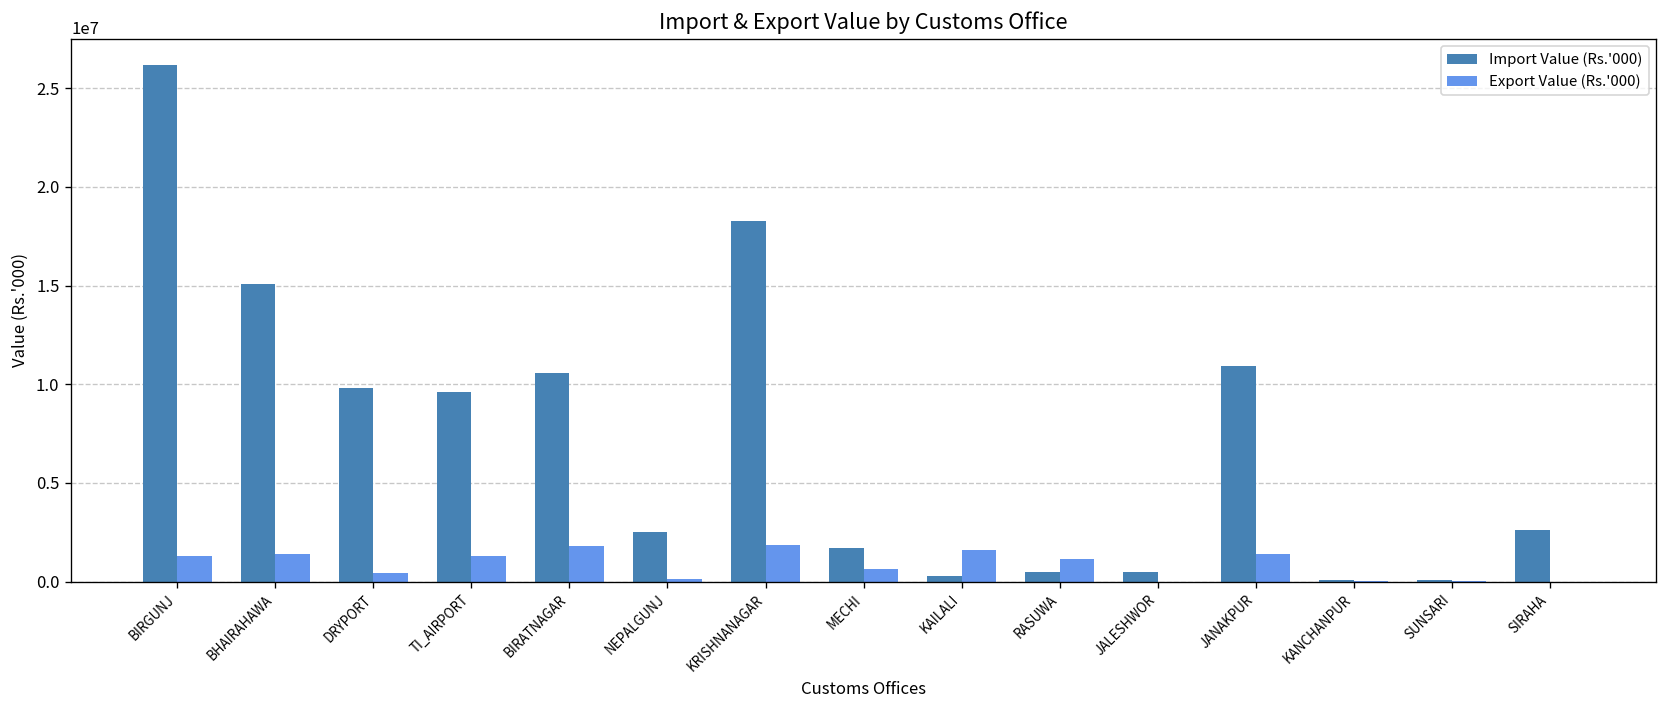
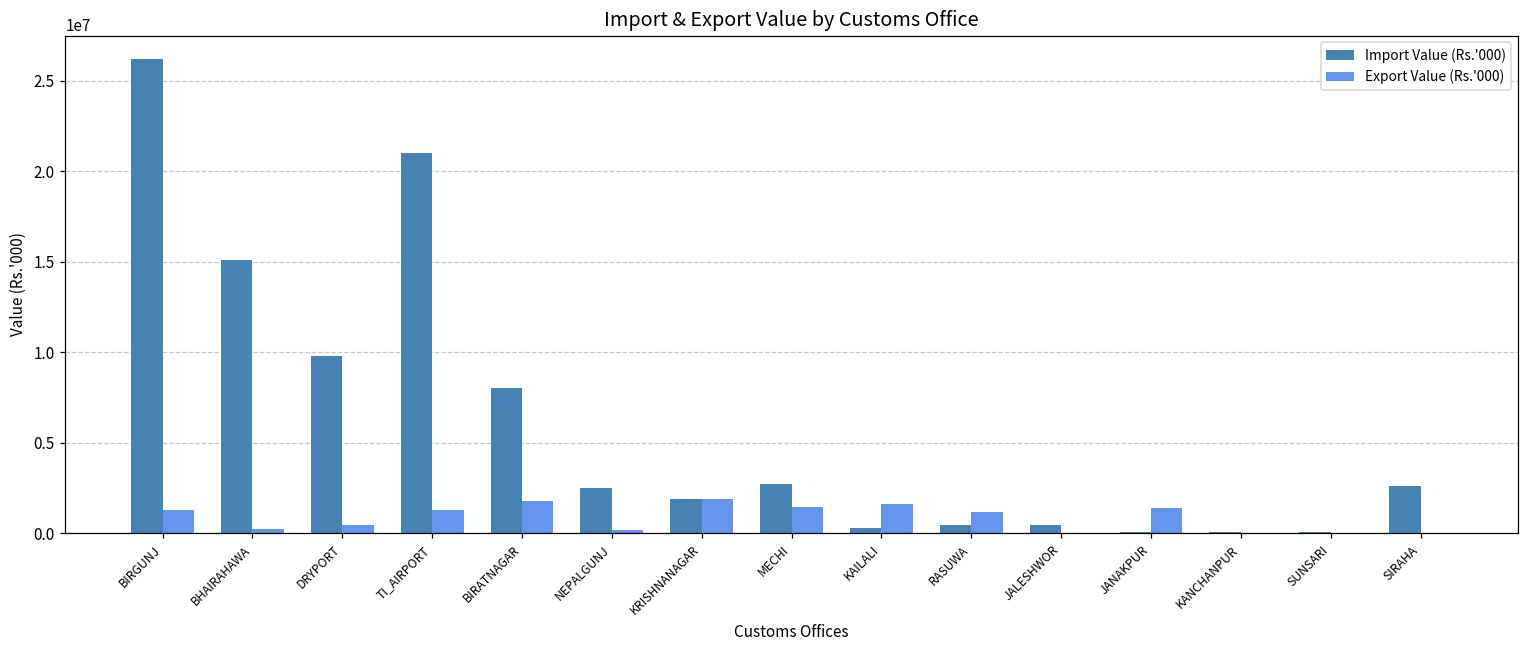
Export Value (Rs.'000), BHAIRAHAWA: 1400000 -> 200000
Import Value (Rs.'000), TI_AIRPORT: 9600000 -> 21000000
Import Value (Rs.'000), BIRATNAGAR: 10600000 -> 8000000
Import Value (Rs.'000), KRISHNANAGAR: 18300000 -> 1900000
Import Value (Rs.'000), MECHI: 1700000 -> 2700000
Export Value (Rs.'000), MECHI: 600000 -> 1500000
Import Value (Rs.'000), JANAKPUR: 10900000 -> 100000
